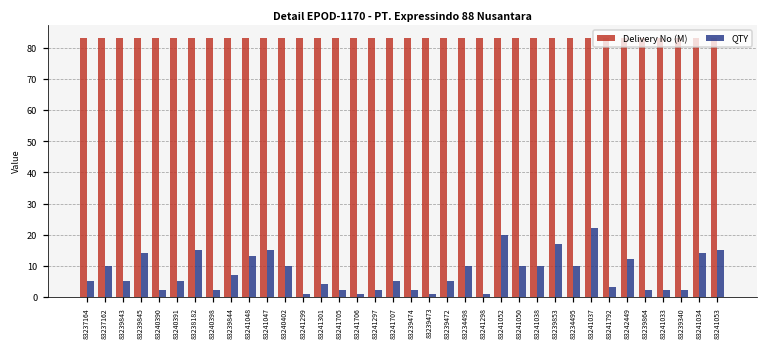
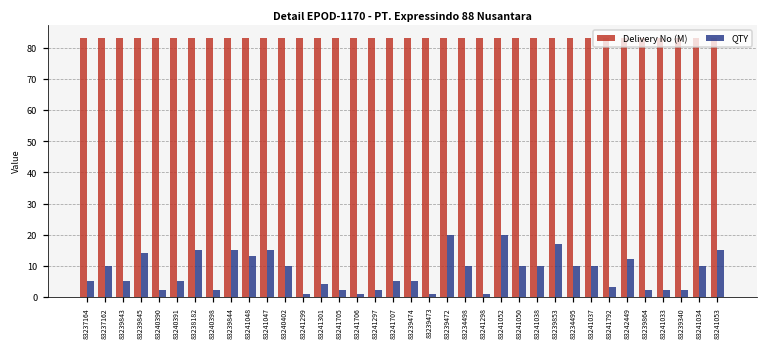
QTY, 83239844: 7 -> 15
QTY, 83239474: 2 -> 5
QTY, 83239472: 5 -> 20
QTY, 83241037: 22 -> 10
QTY, 83241034: 14 -> 10
